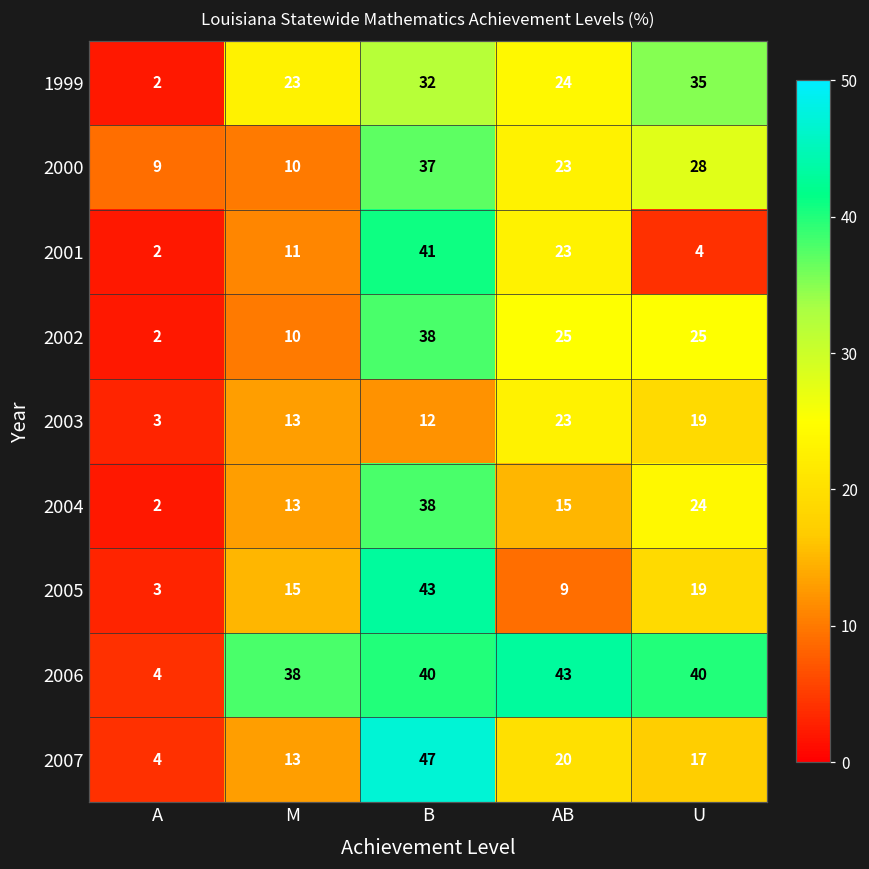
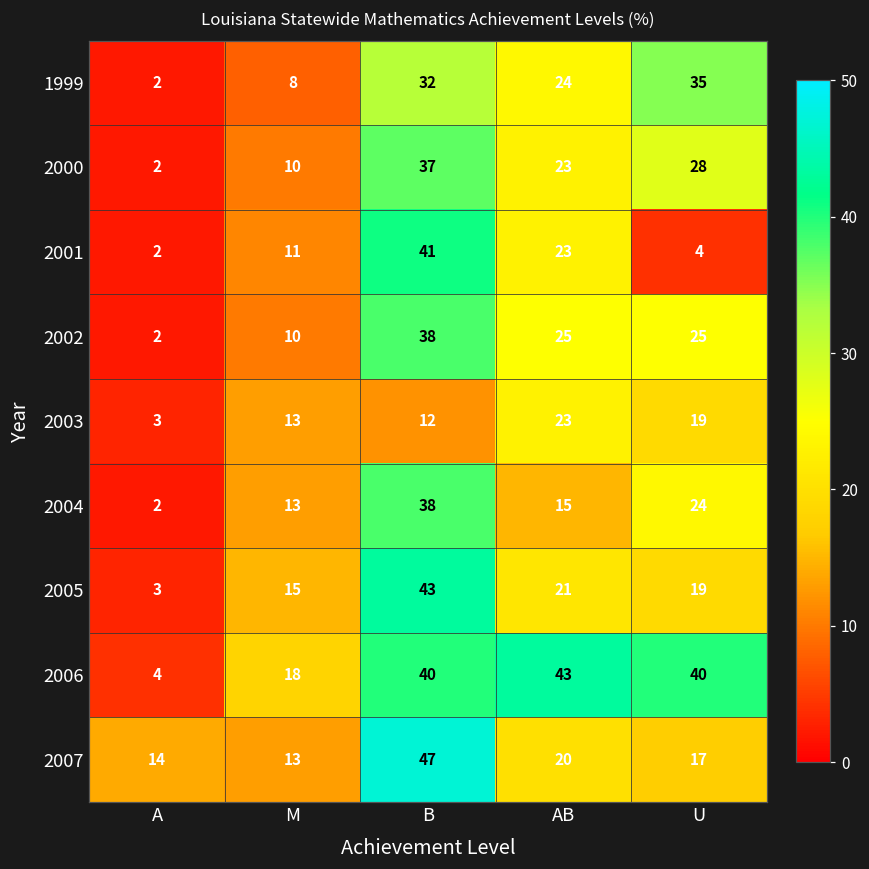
1999, M: 23 -> 8
2000, A: 9 -> 2
2005, AB: 9 -> 21
2006, M: 38 -> 18
2007, A: 4 -> 14
